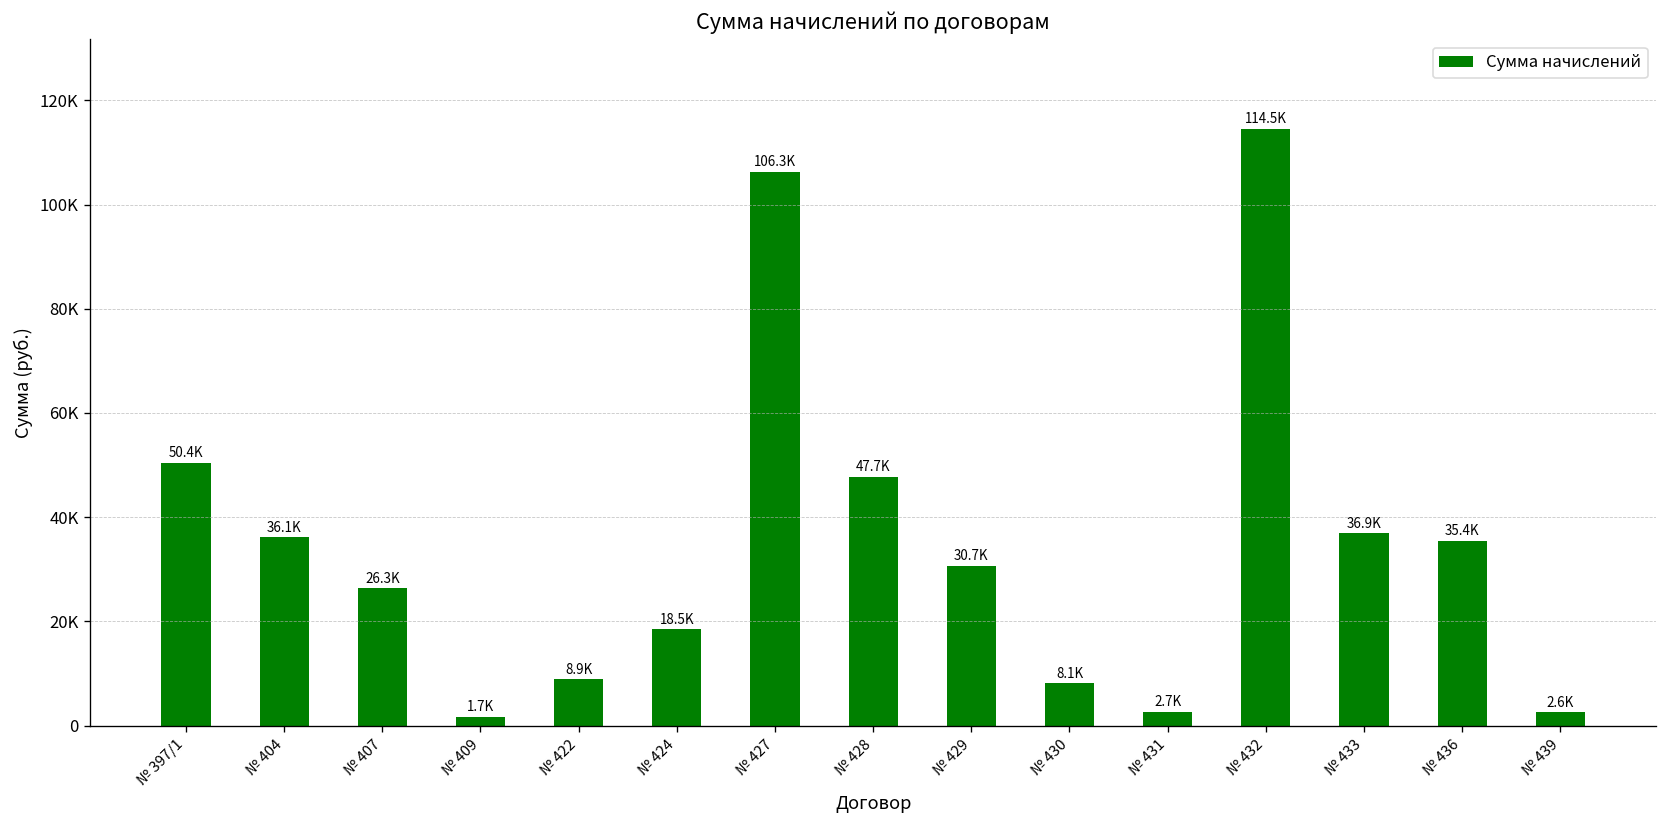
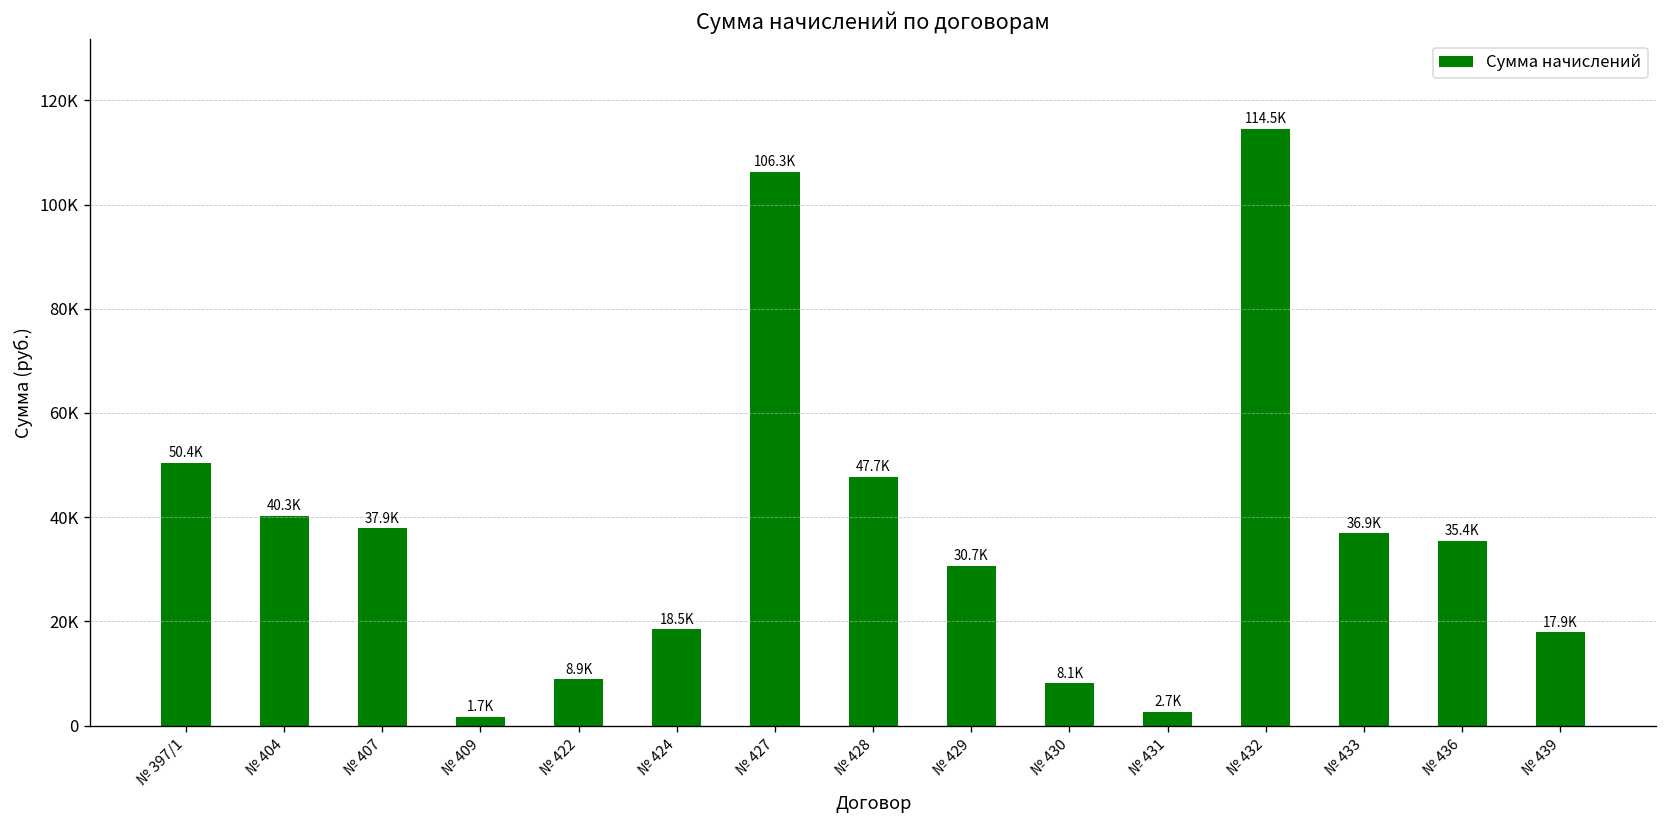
№ 404: 36.1K -> 40.3K
№ 407: 26.3K -> 37.9K
№ 439: 2.6K -> 17.9K
